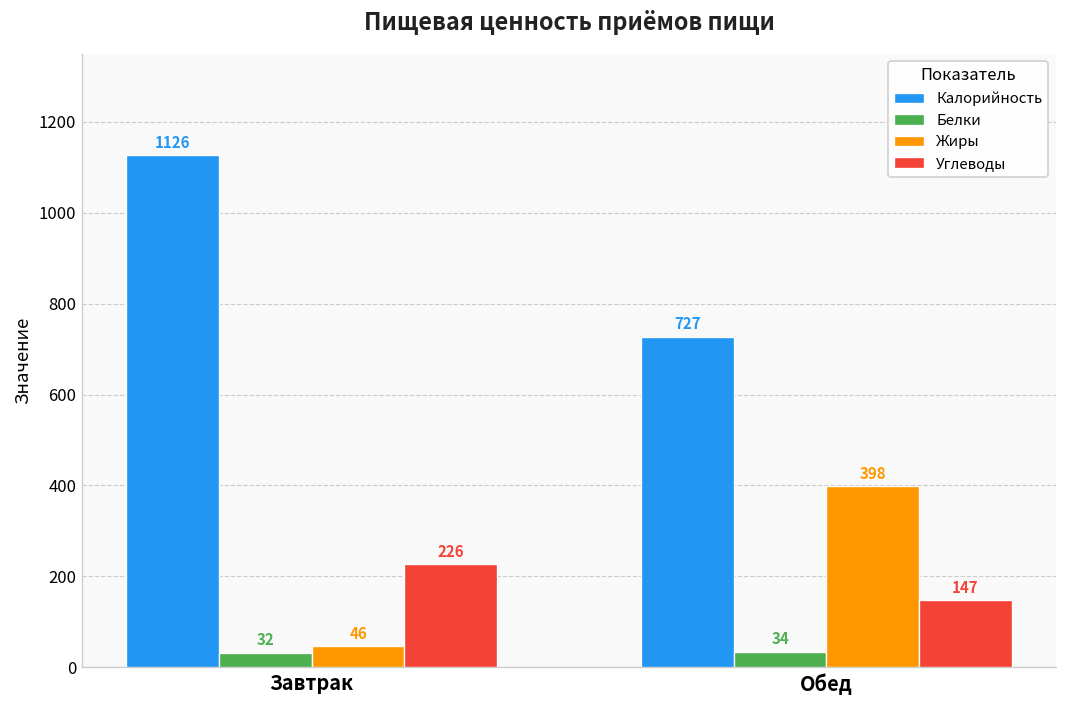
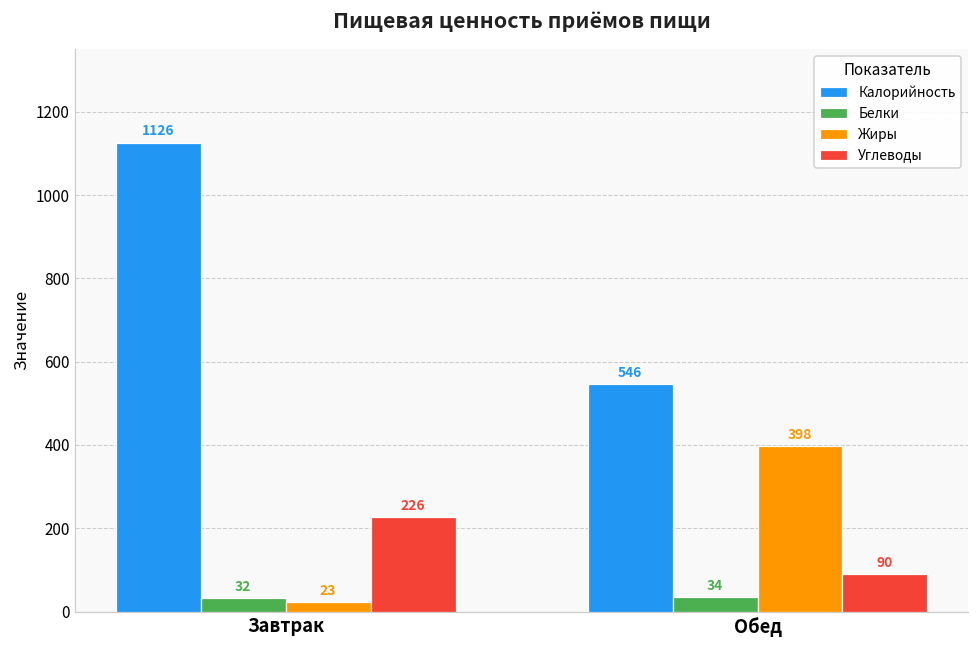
Жиры, Завтрак: 46 -> 23
Калорийность, Обед: 727 -> 546
Углеводы, Обед: 147 -> 90
